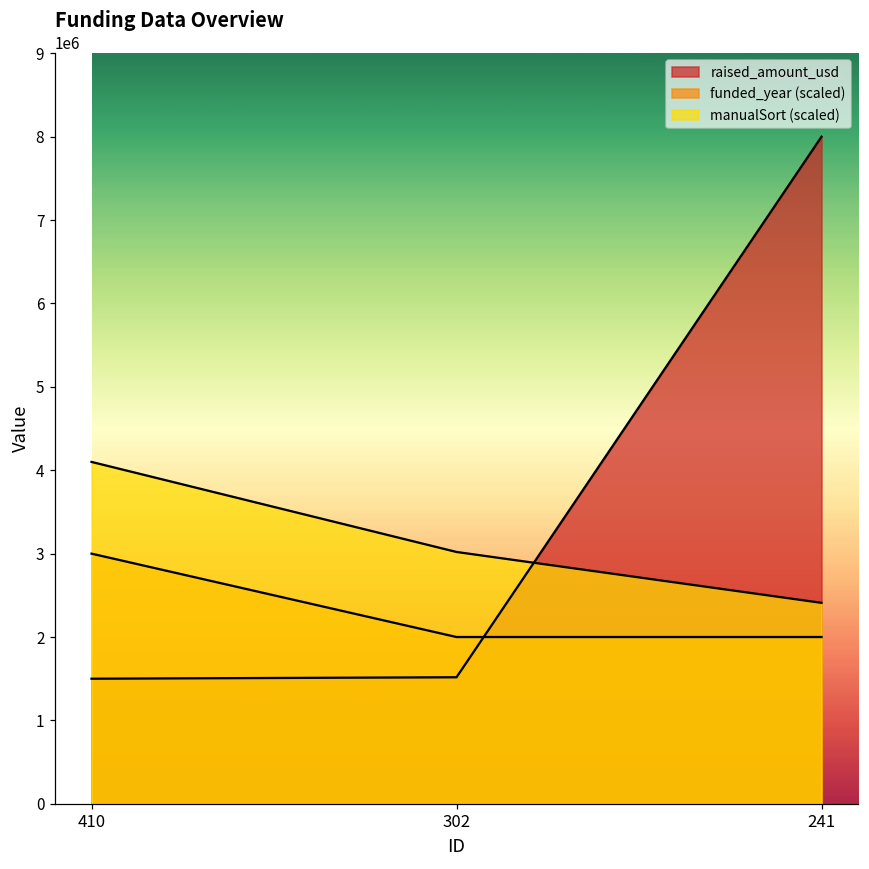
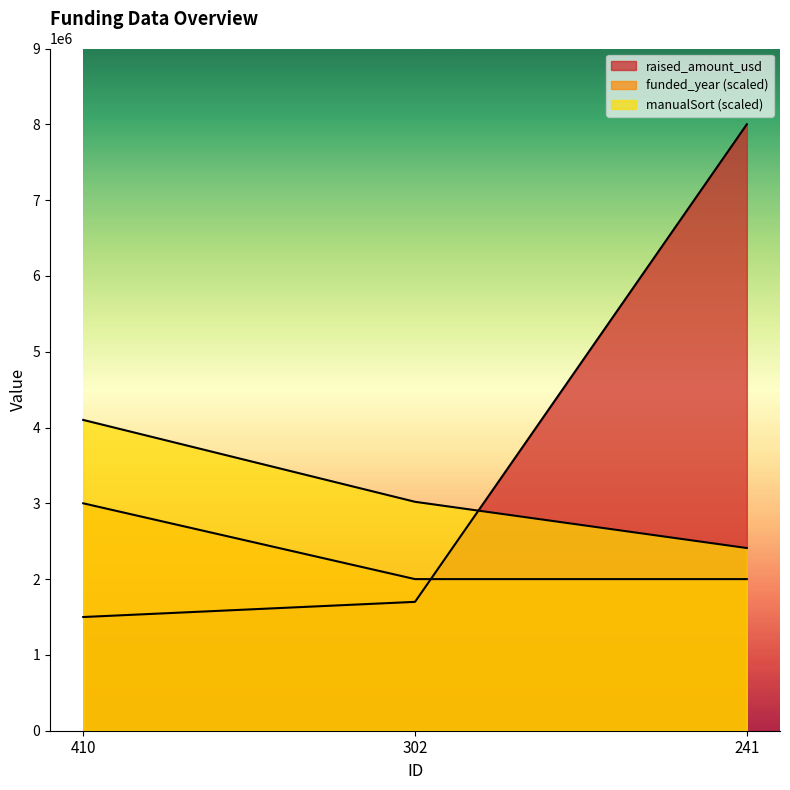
raised_amount_usd, 302: 1500000 -> 1700000
